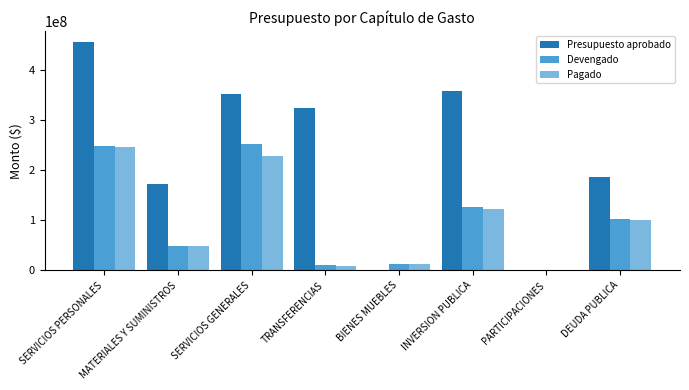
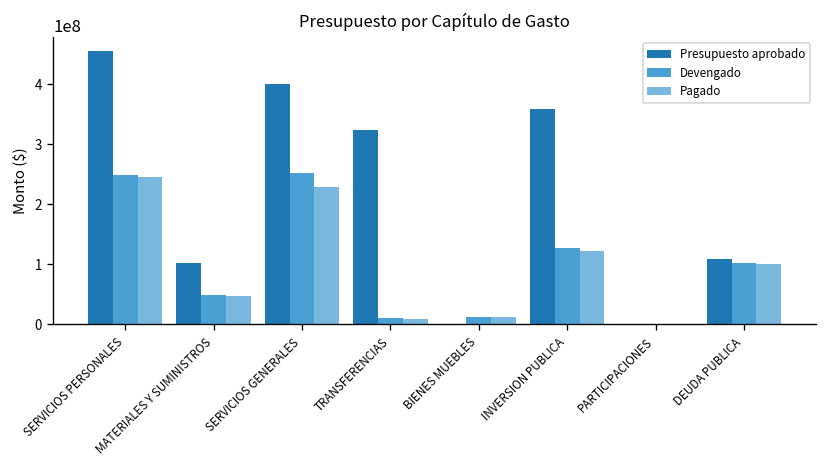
Presupuesto aprobado, MATERIALES Y SUMINISTROS: 170000000 -> 100000000
Presupuesto aprobado, SERVICIOS GENERALES: 350000000 -> 400000000
Presupuesto aprobado, DEUDA PUBLICA: 190000000 -> 110000000
